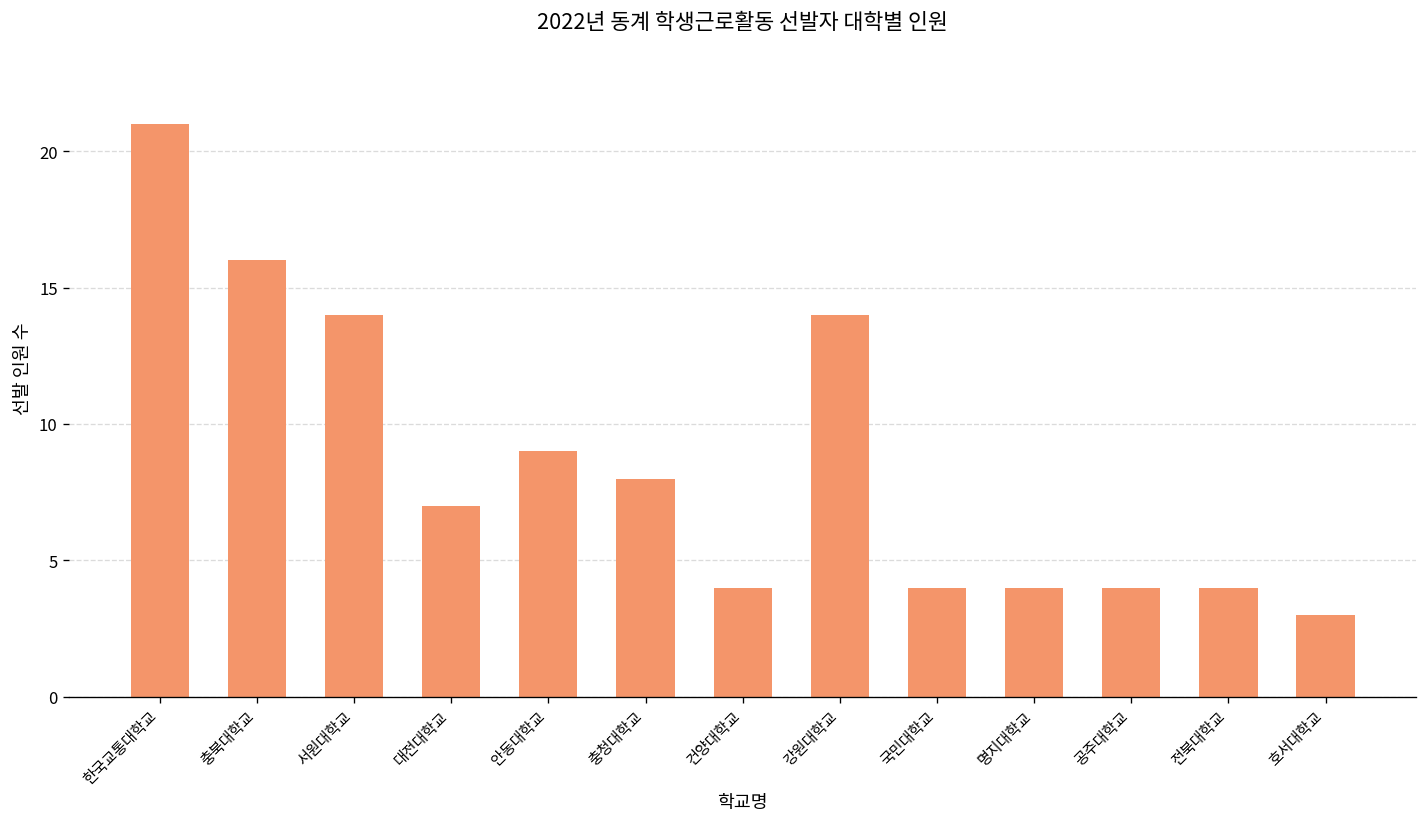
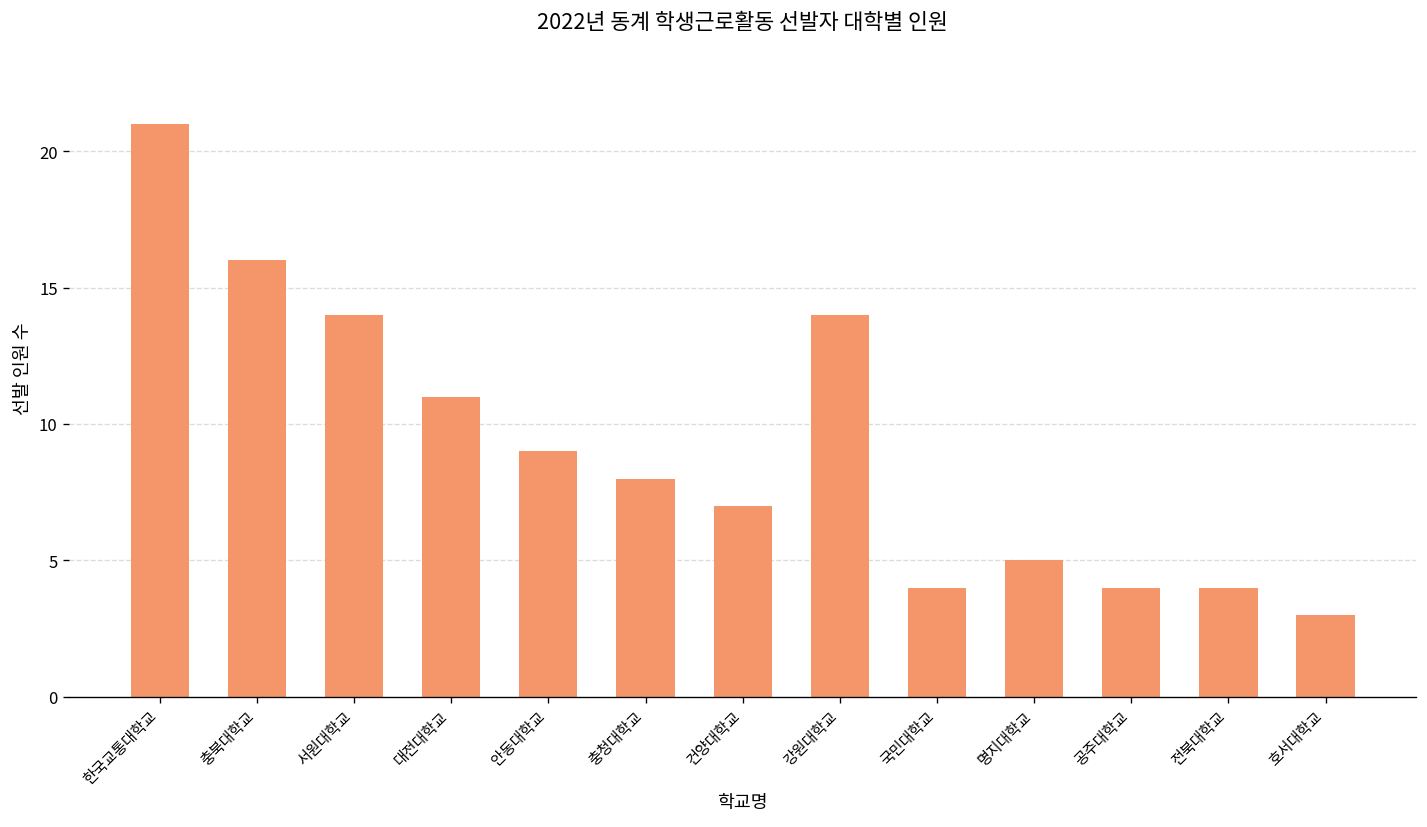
대전대학교: 7 -> 11
건양대학교: 4 -> 7
명지대학교: 4 -> 5
